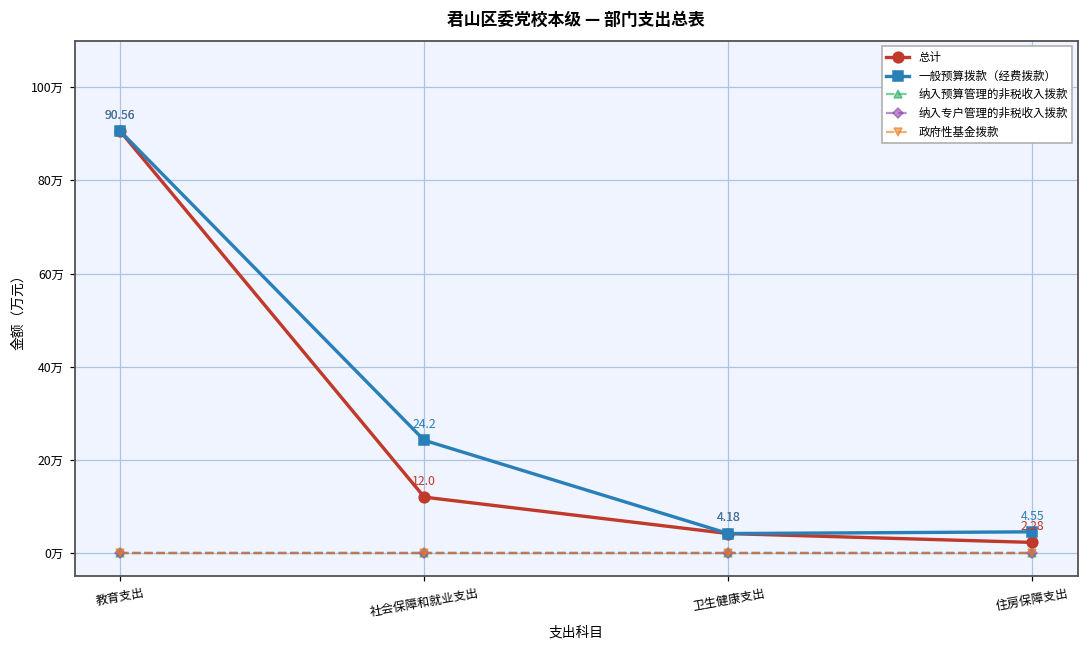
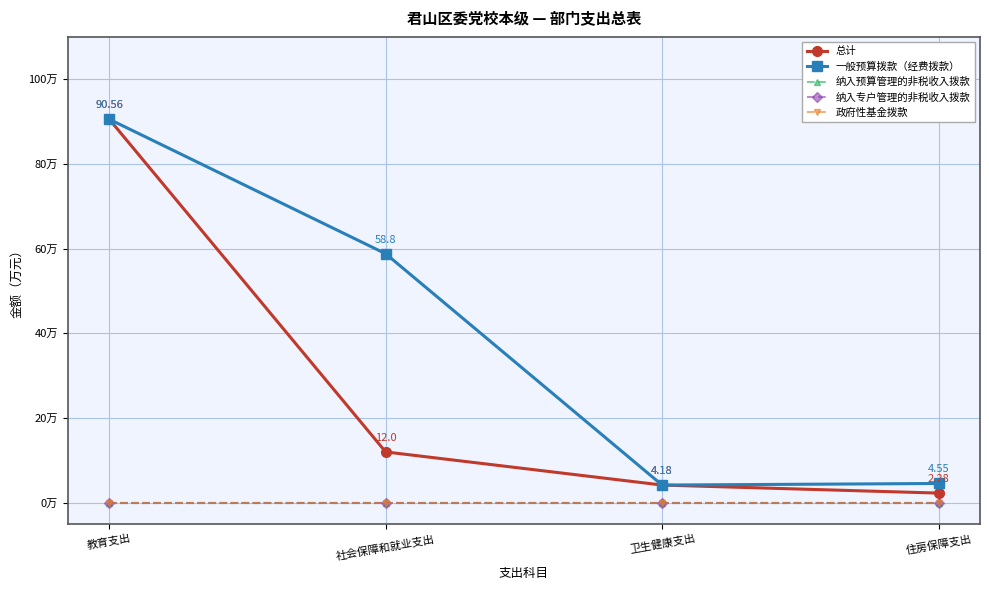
一般预算拨款（经费拨款）, 社会保障和就业支出: 24.2 -> 58.8
